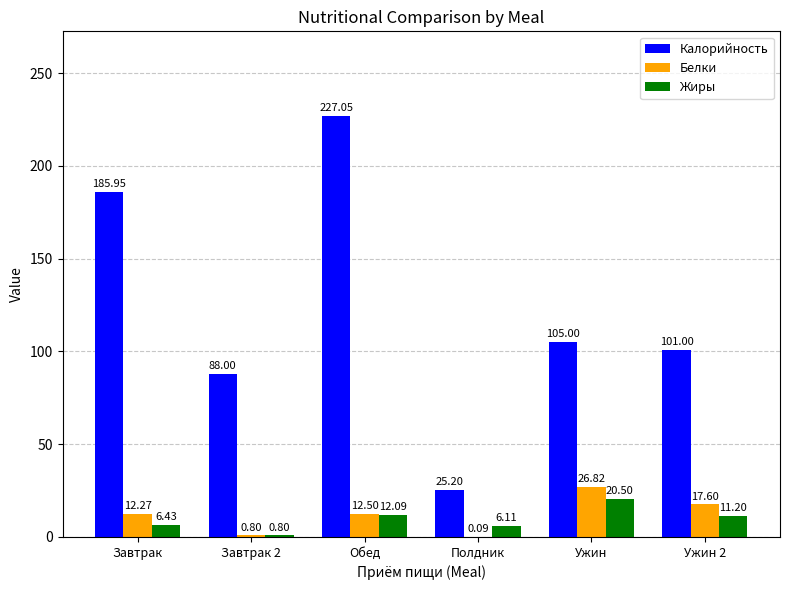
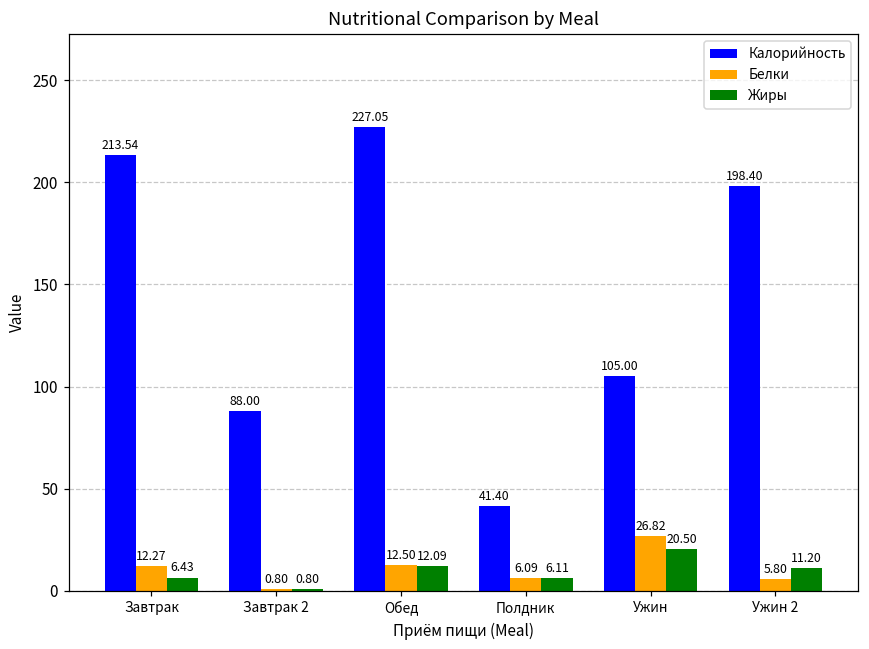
Калорийность, Завтрак: 185.95 -> 213.54
Калорийность, Полдник: 25.20 -> 41.40
Белки, Полдник: 0.09 -> 6.09
Калорийность, Ужин 2: 101.00 -> 198.40
Белки, Ужин 2: 17.60 -> 5.80
